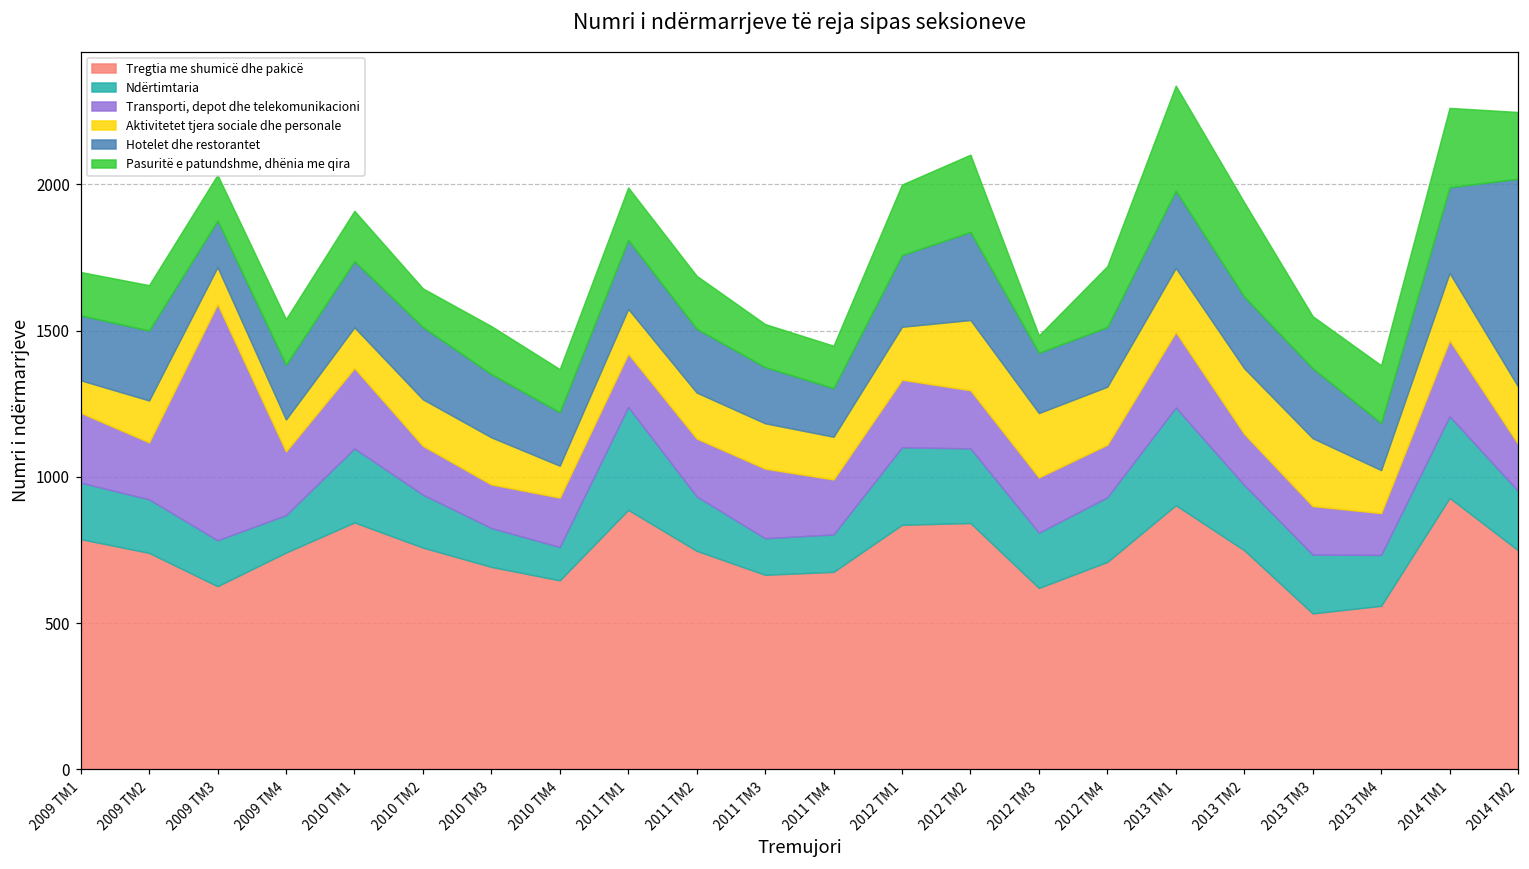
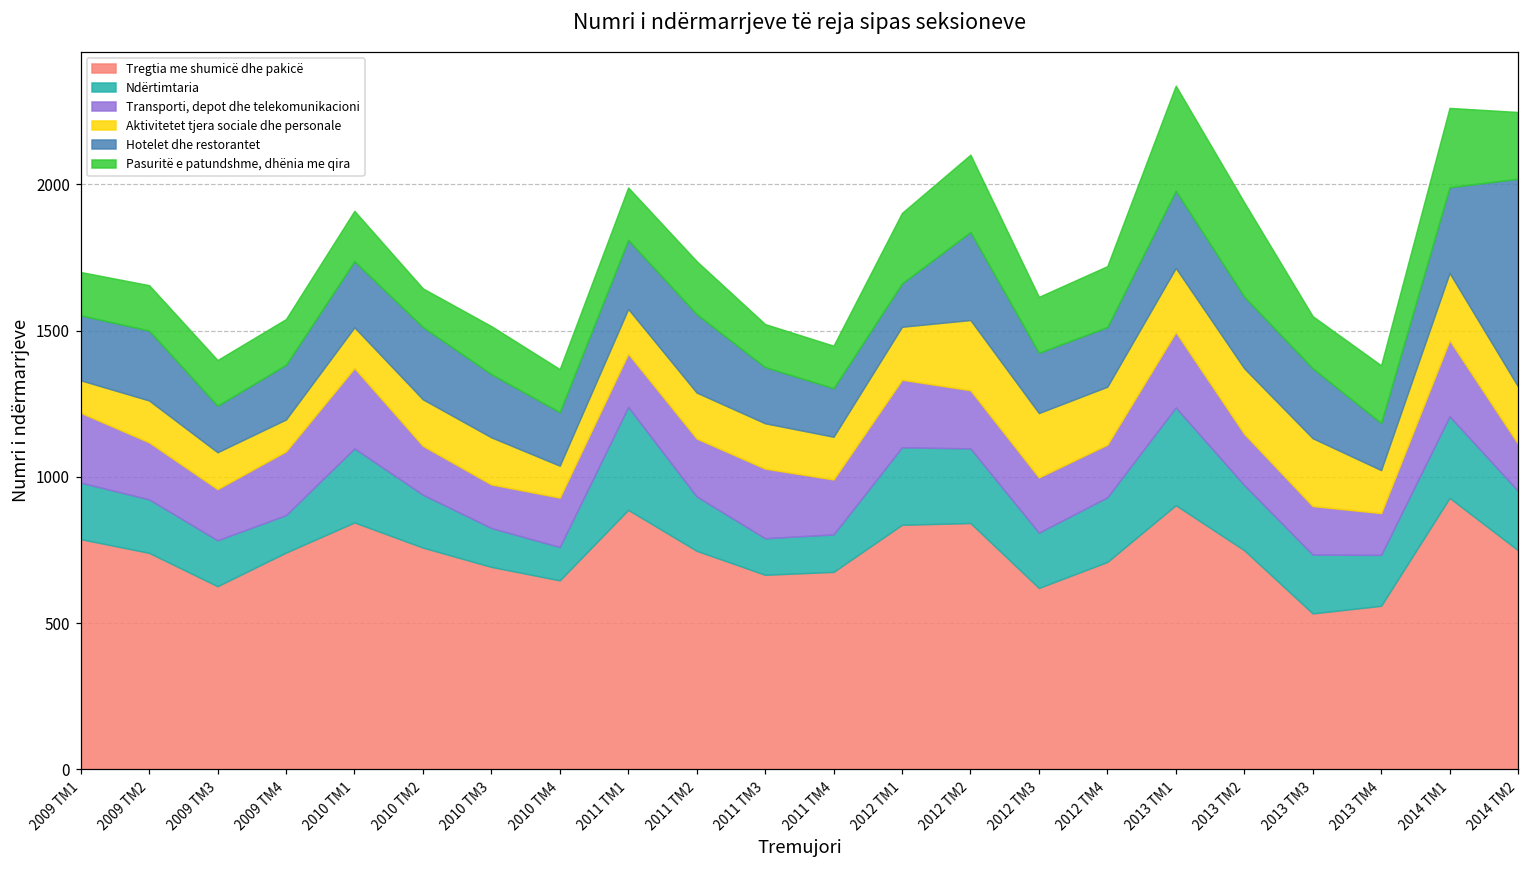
Transporti, depot dhe telekomunikacioni, 2009 TM3: 810 -> 180
Hotelet dhe restorantet, 2011 TM2: 220 -> 270
Hotelet dhe restorantet, 2012 TM1: 250 -> 150
Pasuritë e patundshme, dhënia me qira, 2012 TM3: 60 -> 190
